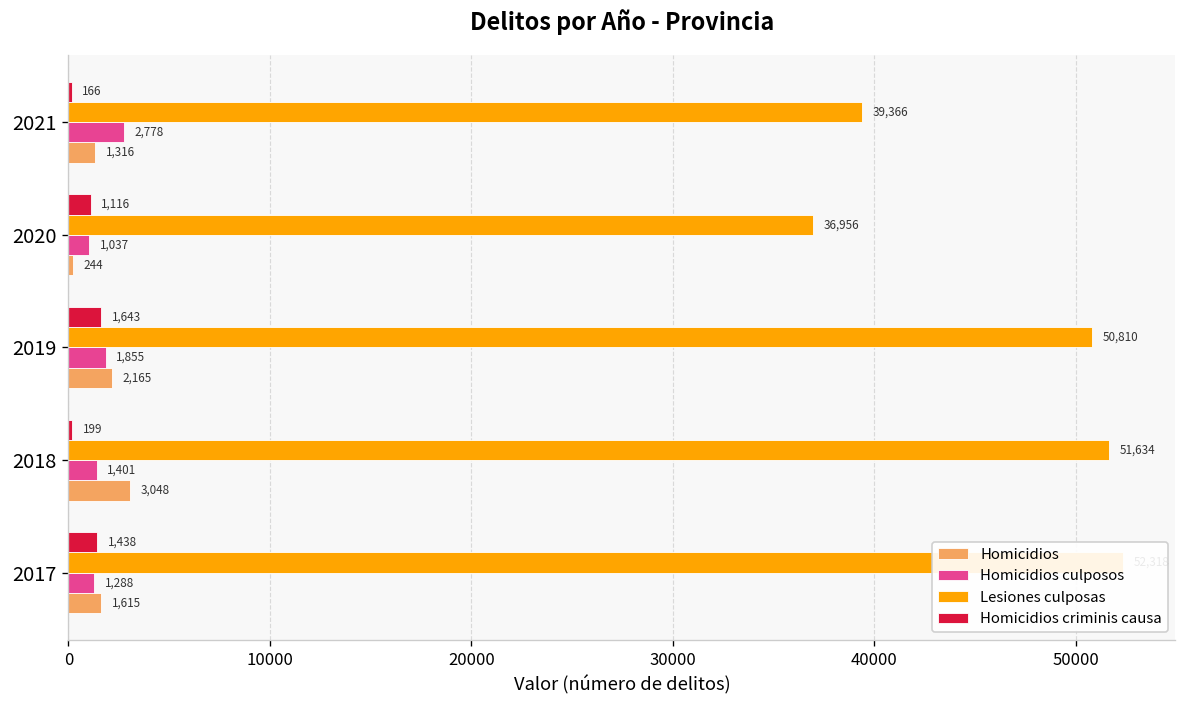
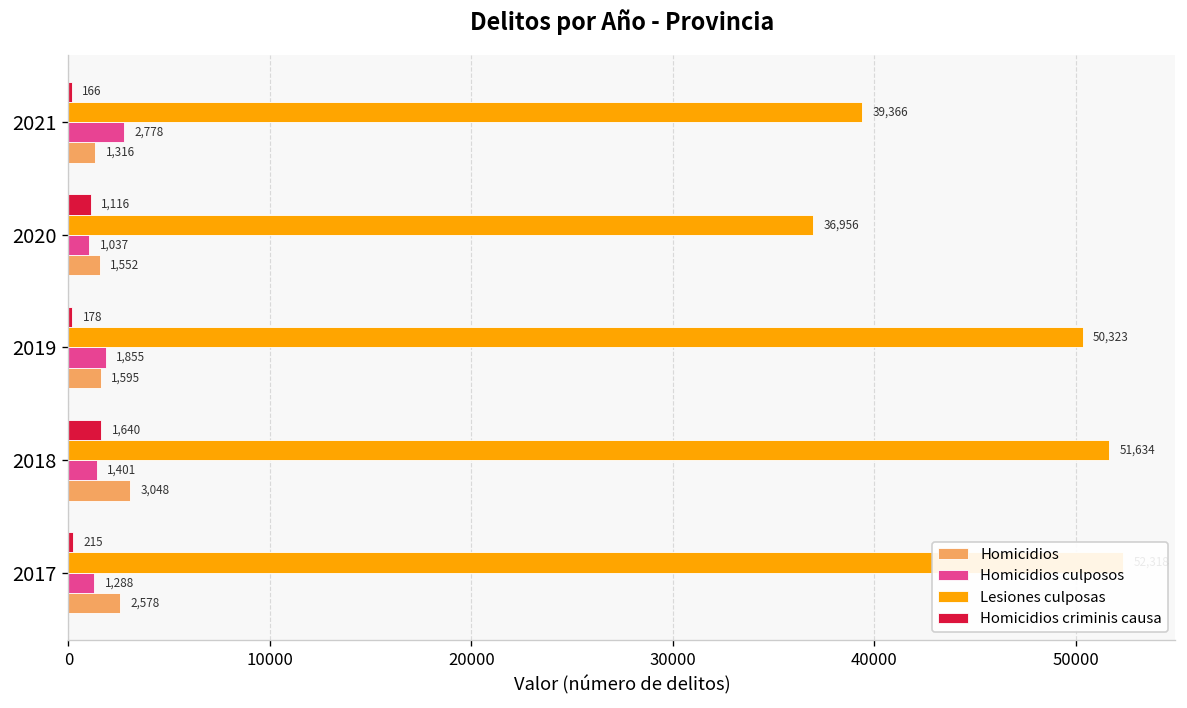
Homicidios, 2020: 244 -> 1,552
Homicidios criminis causa, 2019: 1,643 -> 178
Lesiones culposas, 2019: 50,810 -> 50,323
Homicidios, 2019: 2,165 -> 1,595
Homicidios criminis causa, 2018: 199 -> 1,640
Homicidios criminis causa, 2017: 1,438 -> 215
Homicidios, 2017: 1,615 -> 2,578
